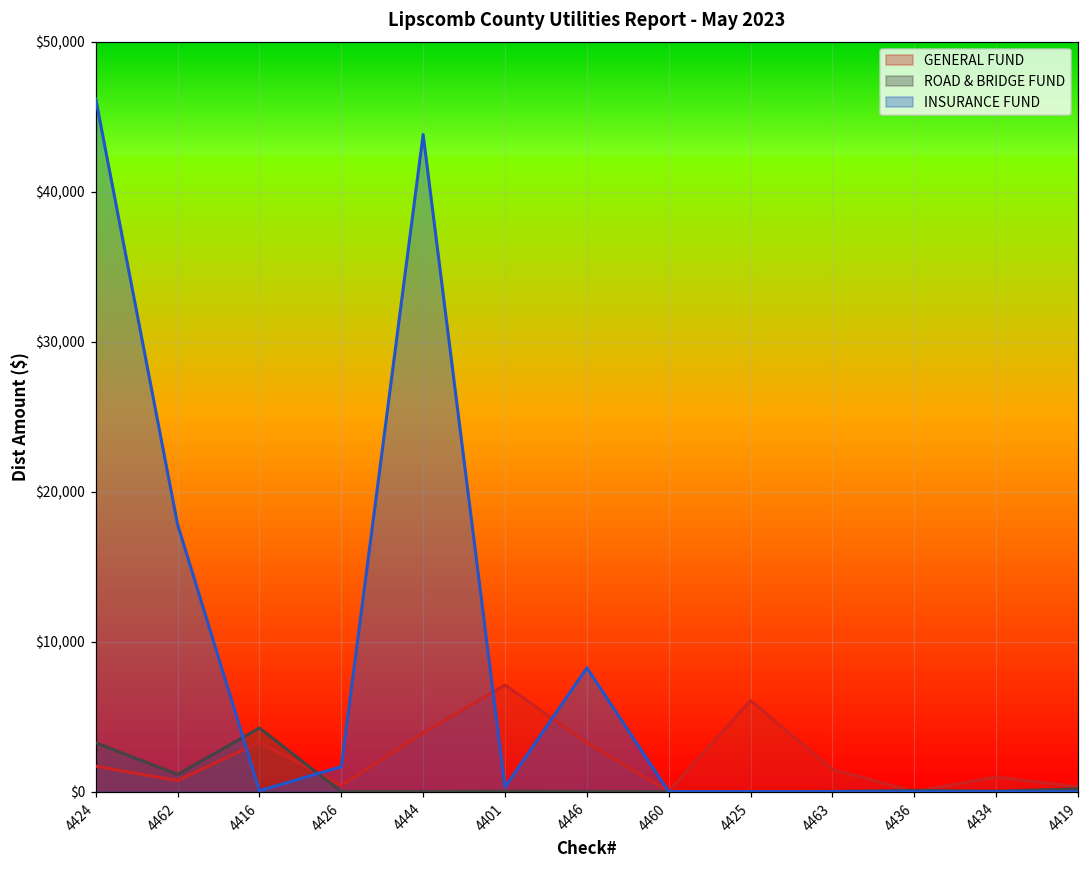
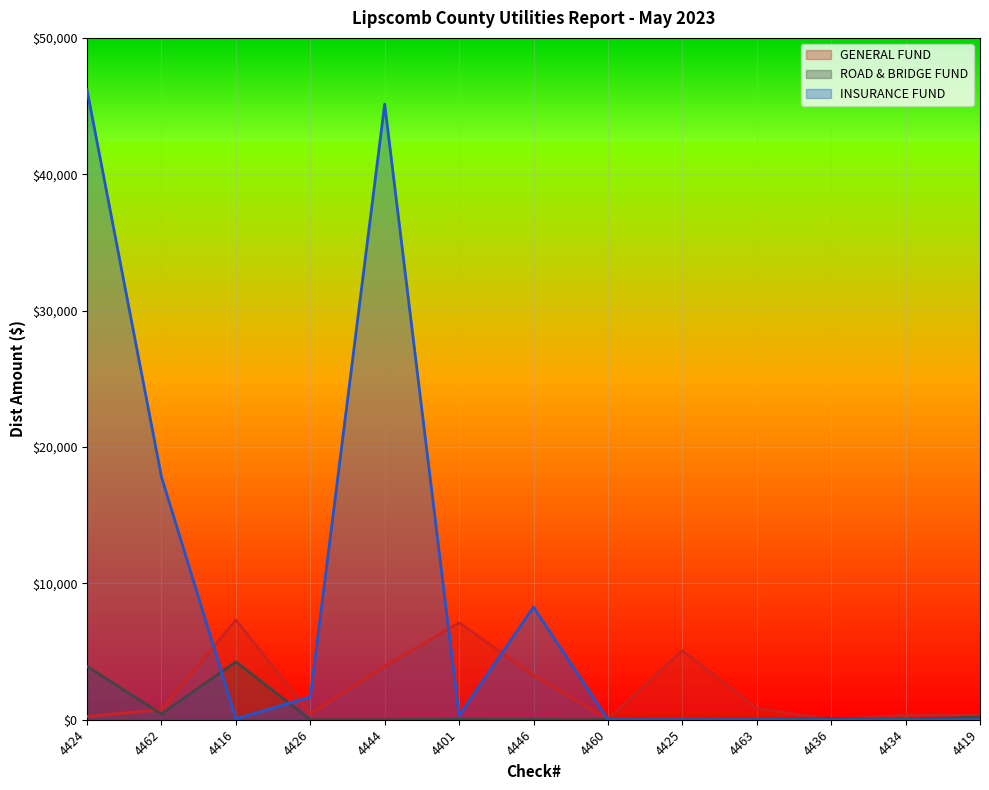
GENERAL FUND, 4424: $1,700 -> $200
ROAD & BRIDGE FUND, 4424: $3,300 -> $3,900
ROAD & BRIDGE FUND, 4462: $1,100 -> $400
GENERAL FUND, 4416: $3,300 -> $7,300
INSURANCE FUND, 4444: $43,800 -> $45,100
GENERAL FUND, 4425: $6,100 -> $5,100
GENERAL FUND, 4463: $1,500 -> $800
GENERAL FUND, 4434: $1,000 -> $300
